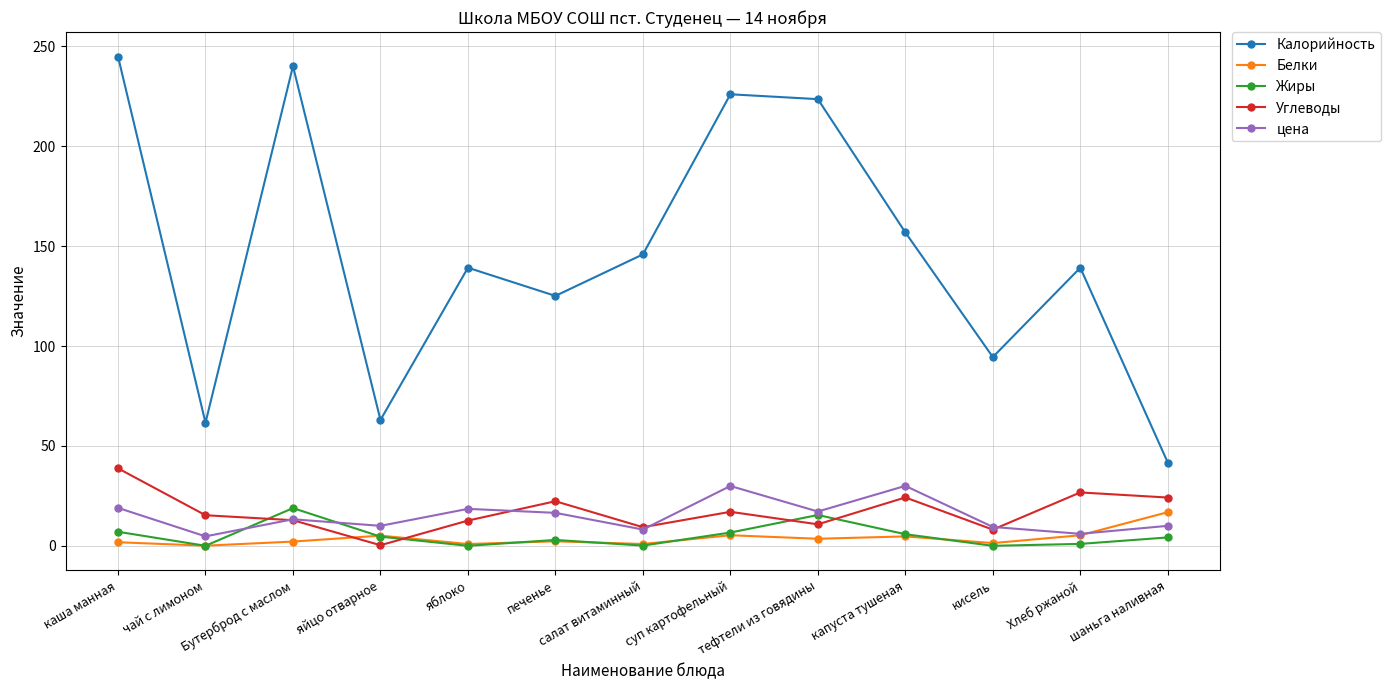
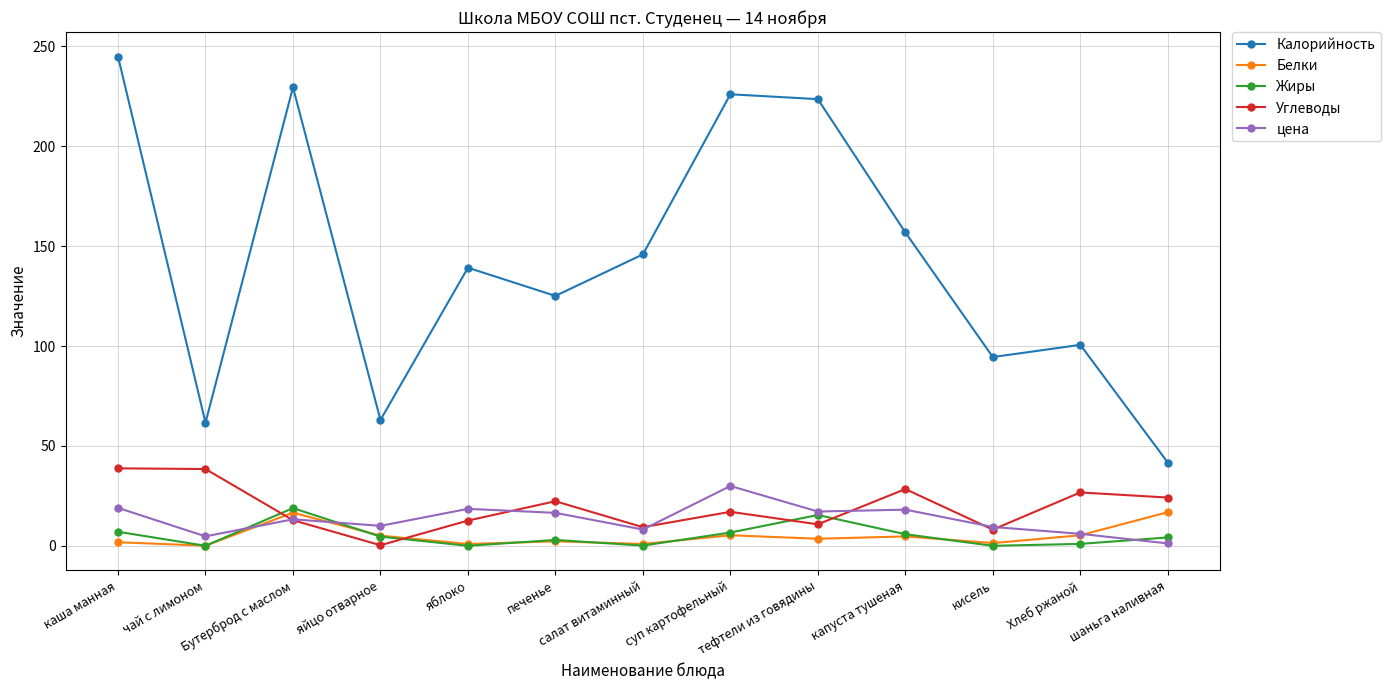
Углеводы, чай с лимоном: 15 -> 38
Калорийность, Бутерброд с маслом: 240 -> 230
Белки, Бутерброд с маслом: 2 -> 17
Углеводы, капуста тушеная: 24 -> 28
цена, капуста тушеная: 30 -> 18
Калорийность, Хлеб ржаной: 139 -> 101
цена, шаньга наливная: 10 -> 1
